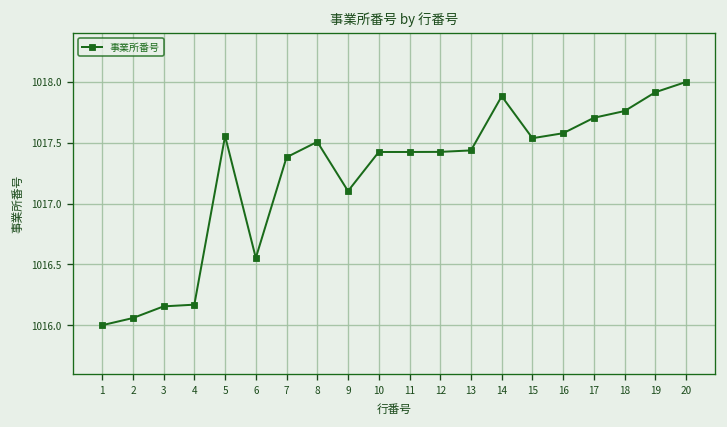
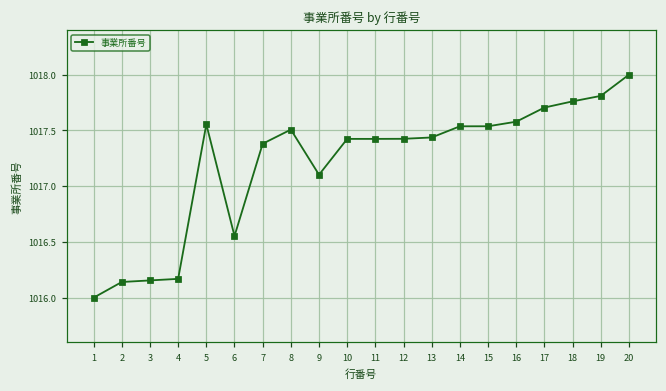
2: 1016.06 -> 1016.14
14: 1017.88 -> 1017.54
19: 1017.92 -> 1017.81
